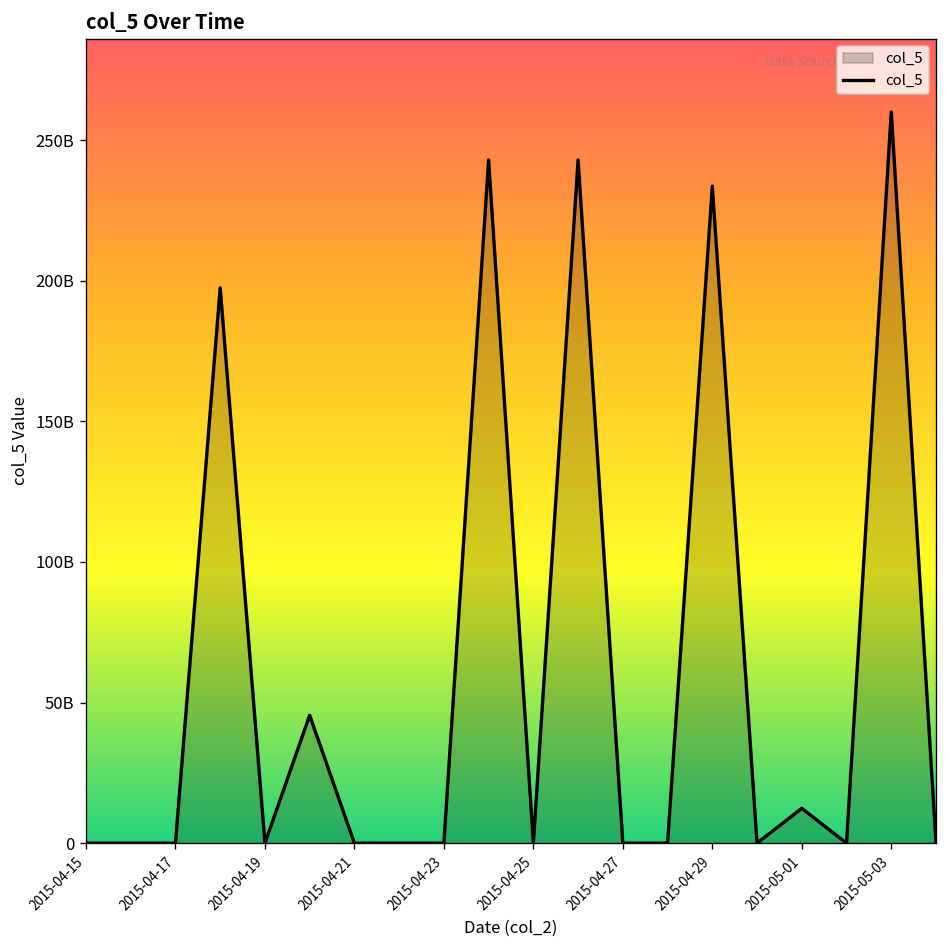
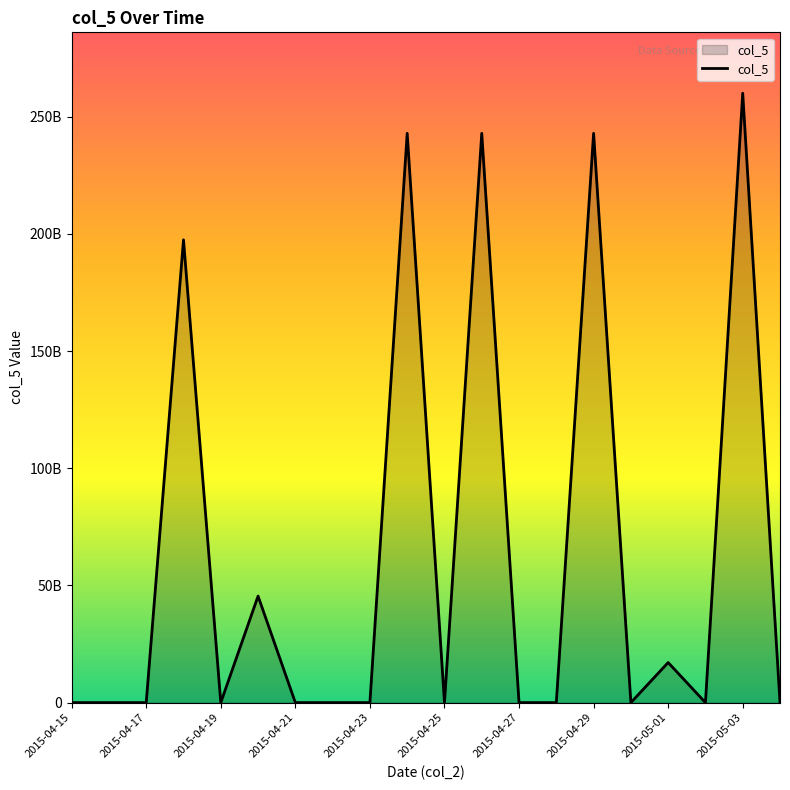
2015-04-29: 234000000000 -> 243000000000
2015-05-01: 12000000000 -> 17000000000
